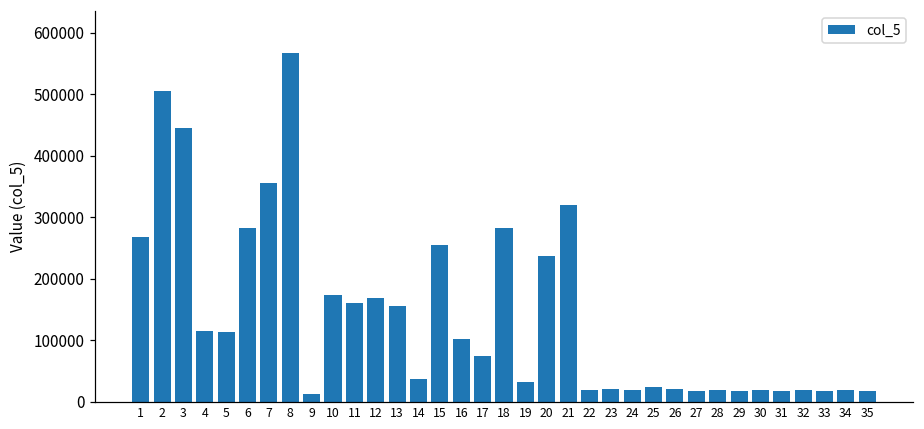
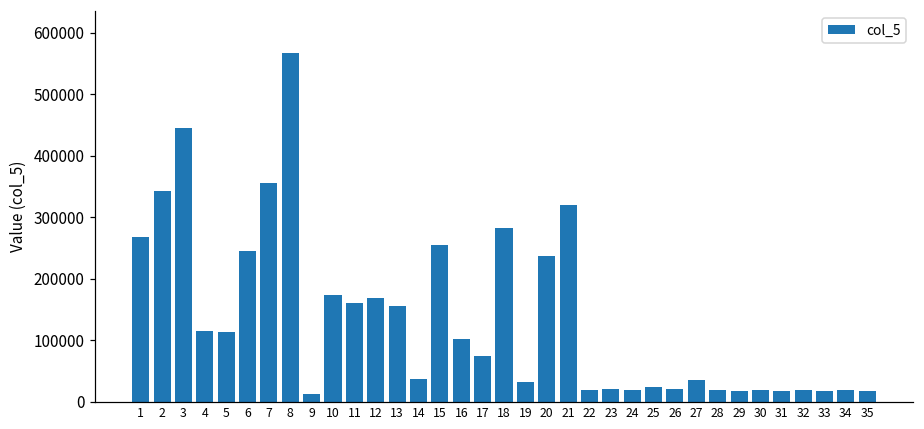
2: 500000 -> 340000
6: 280000 -> 250000
27: 20000 -> 40000
